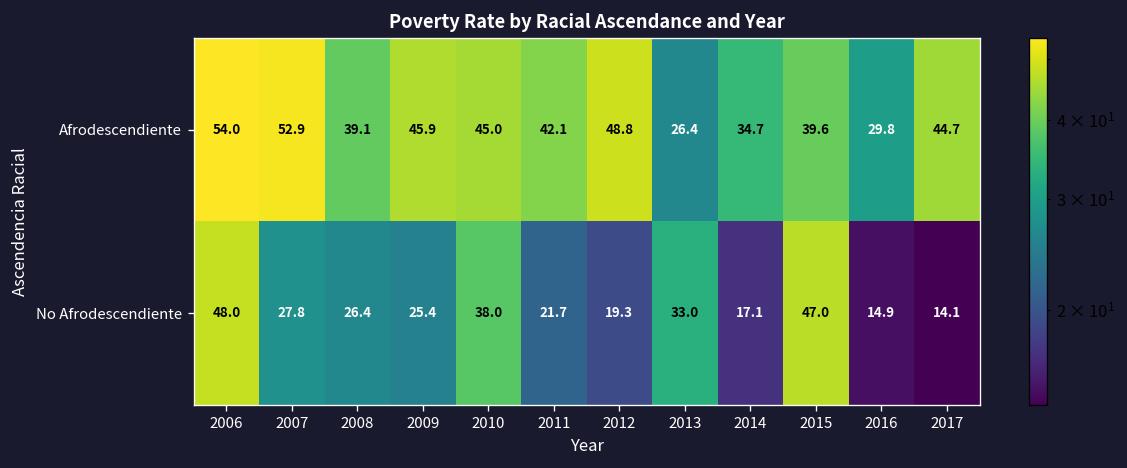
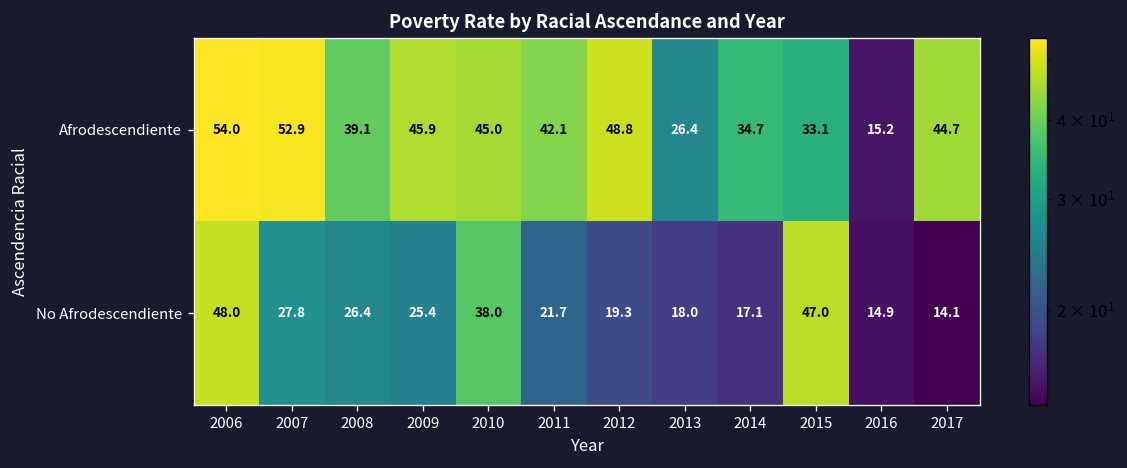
Afrodescendiente, 2015: 39.6 -> 33.1
Afrodescendiente, 2016: 29.8 -> 15.2
No Afrodescendiente, 2013: 33.0 -> 18.0
